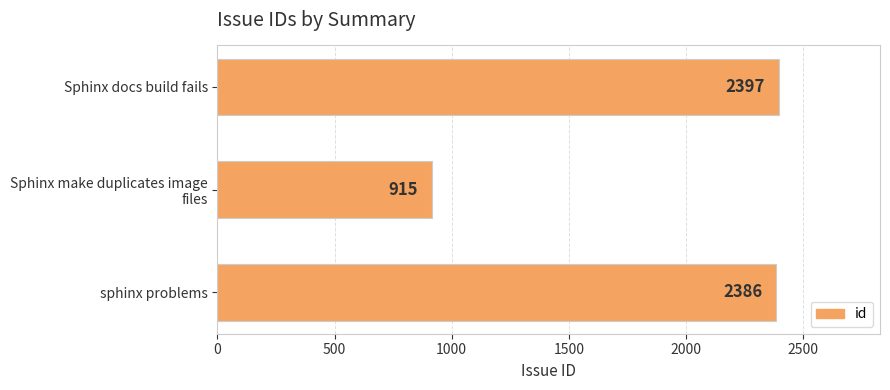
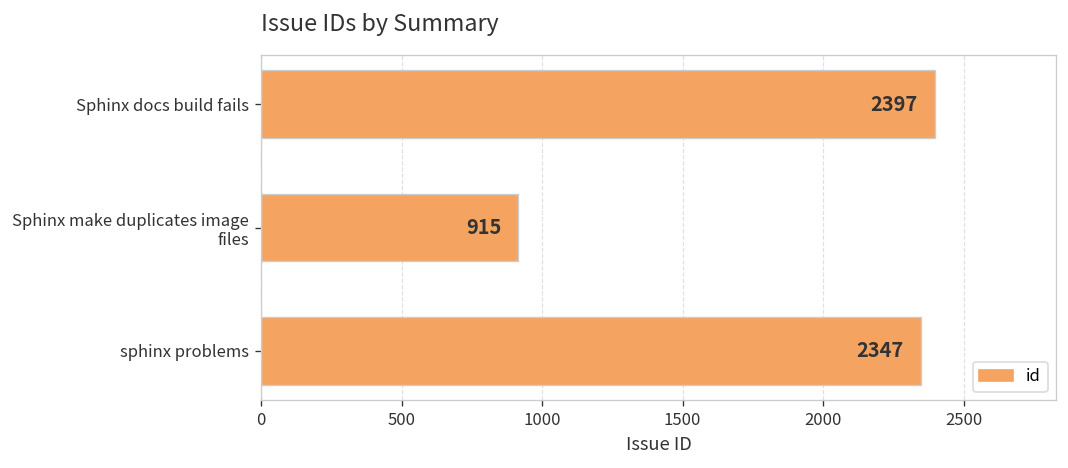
sphinx problems: 2386 -> 2347
